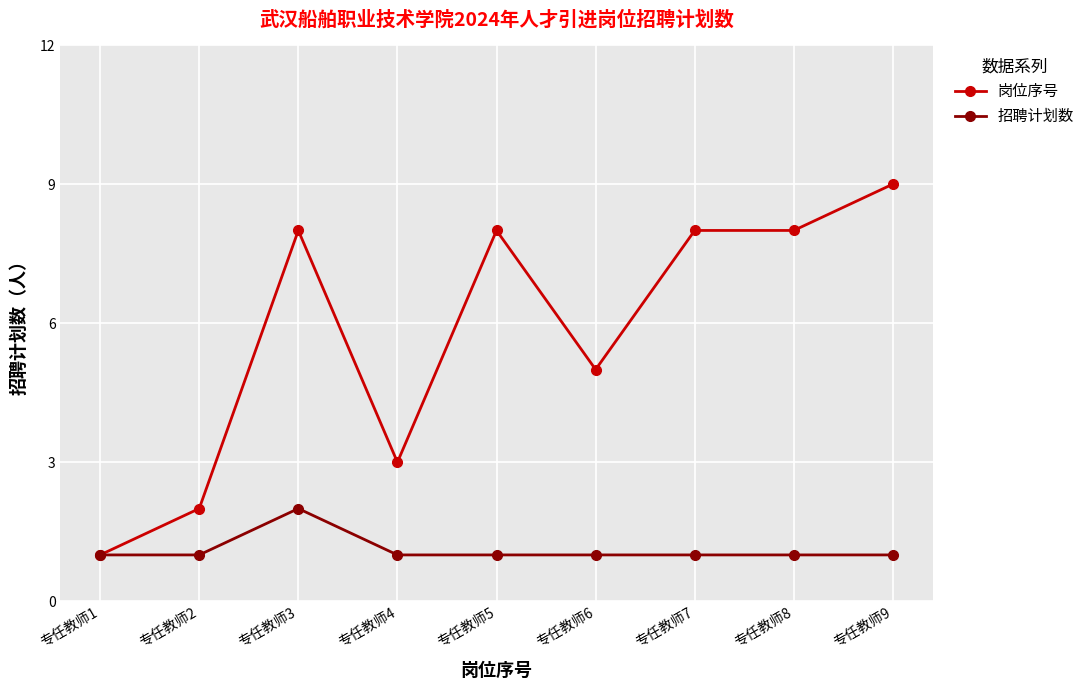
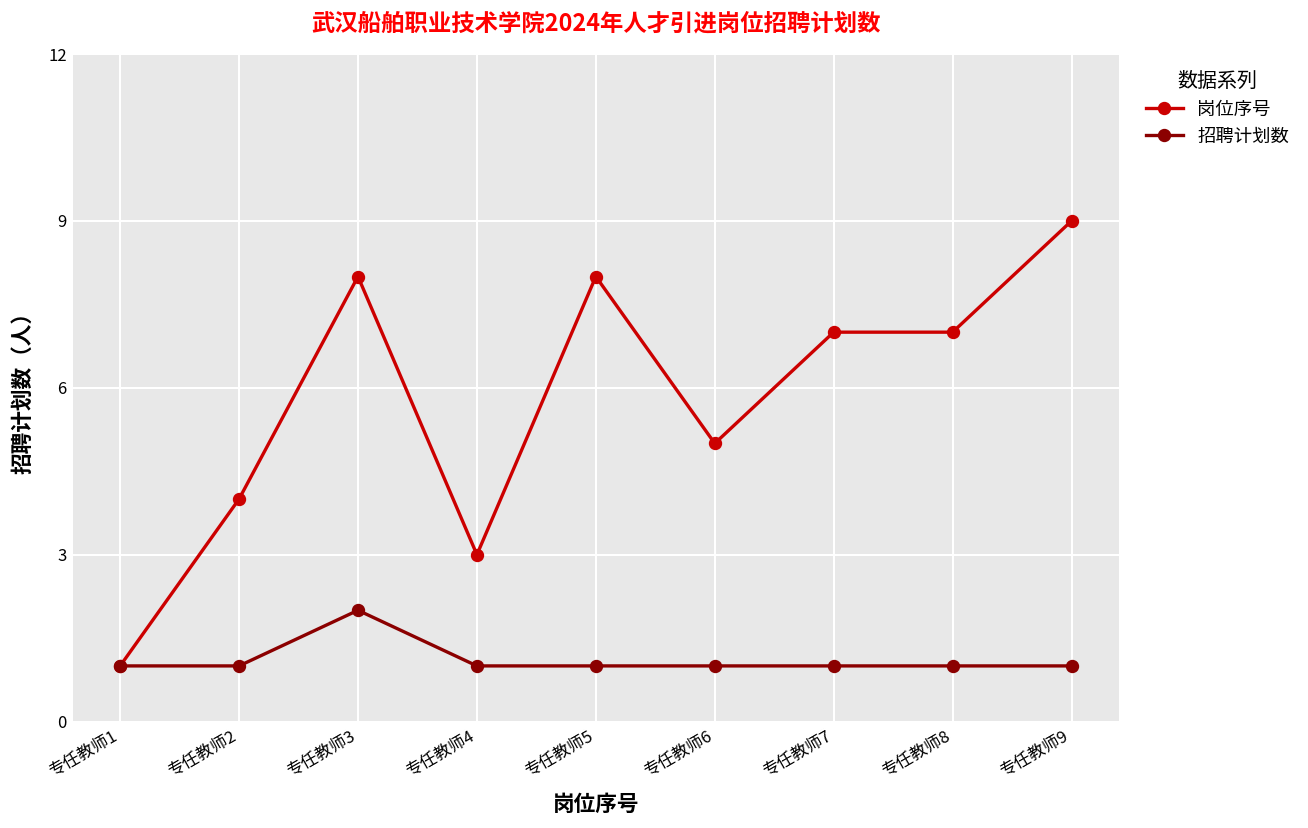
岗位序号, 专任教师2: 2 -> 4
岗位序号, 专任教师7: 8 -> 7
岗位序号, 专任教师8: 8 -> 7
